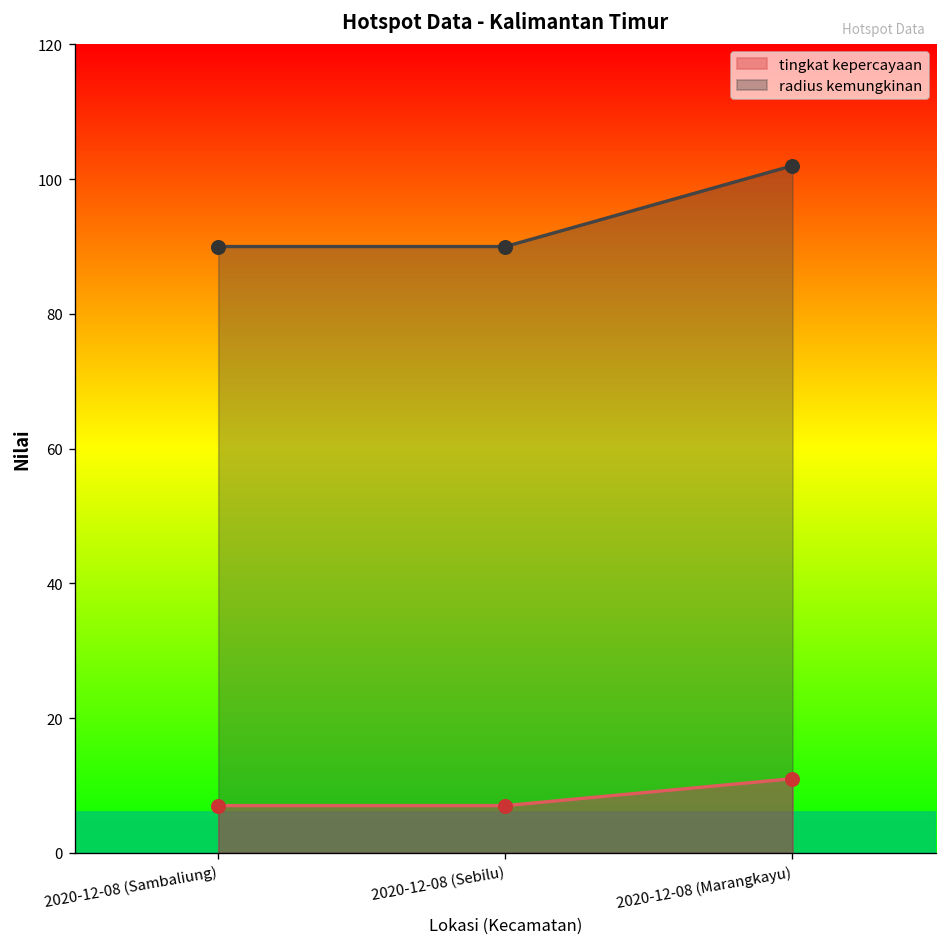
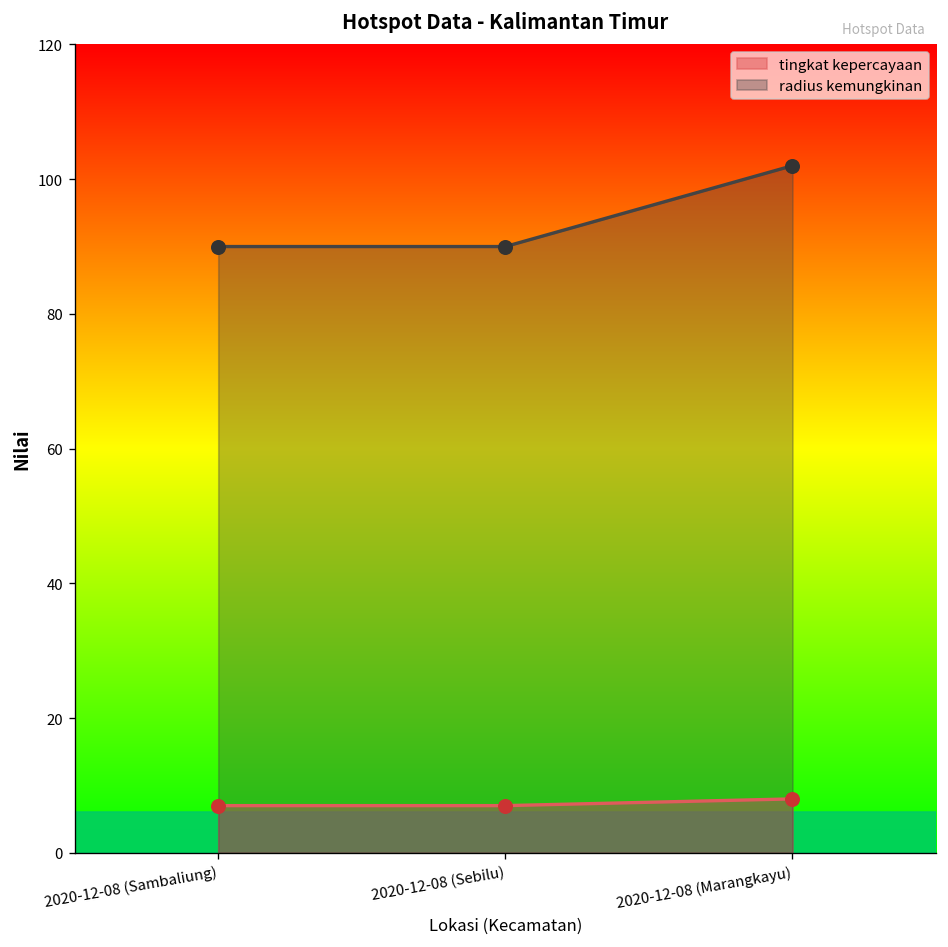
tingkat kepercayaan, 2020-12-08 (Marangkayu): 11 -> 8
